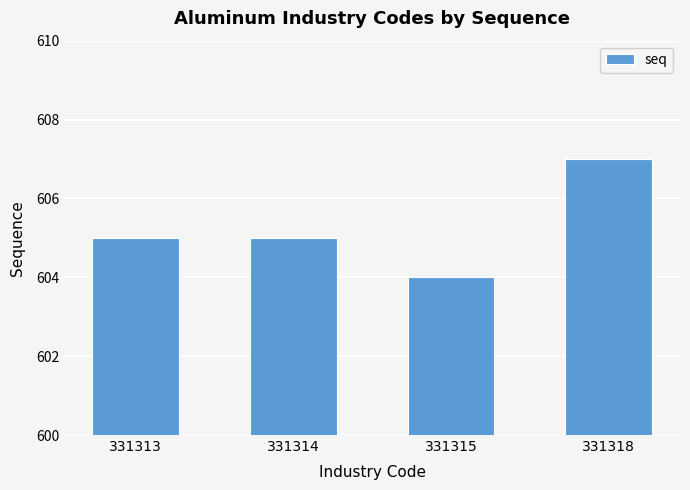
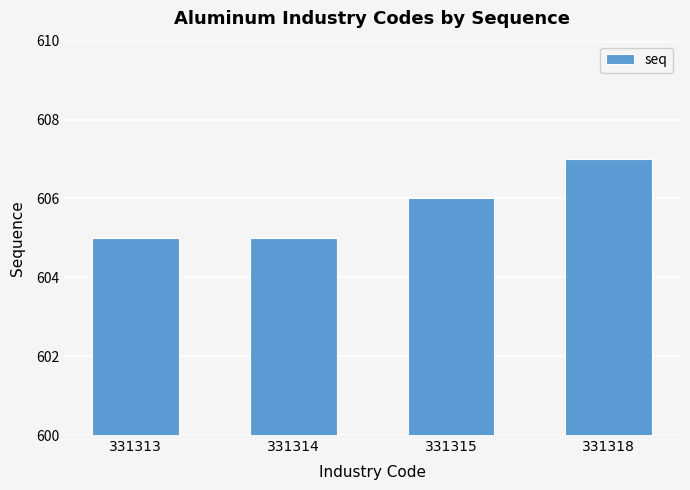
331315: 604 -> 606
